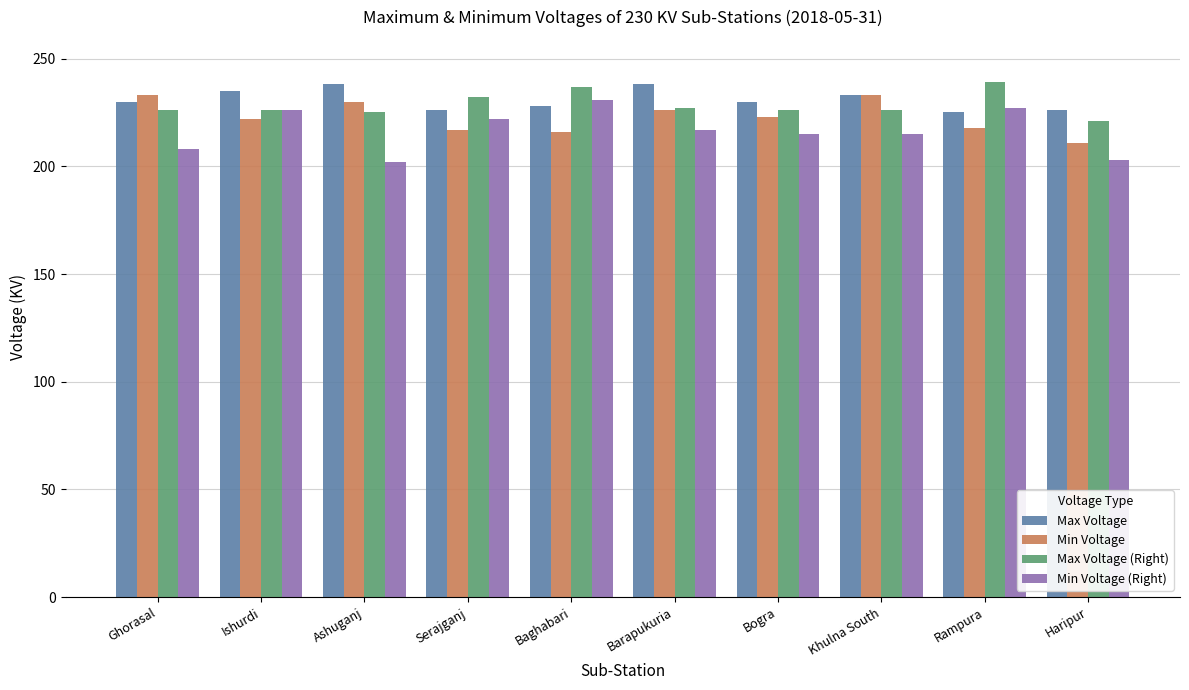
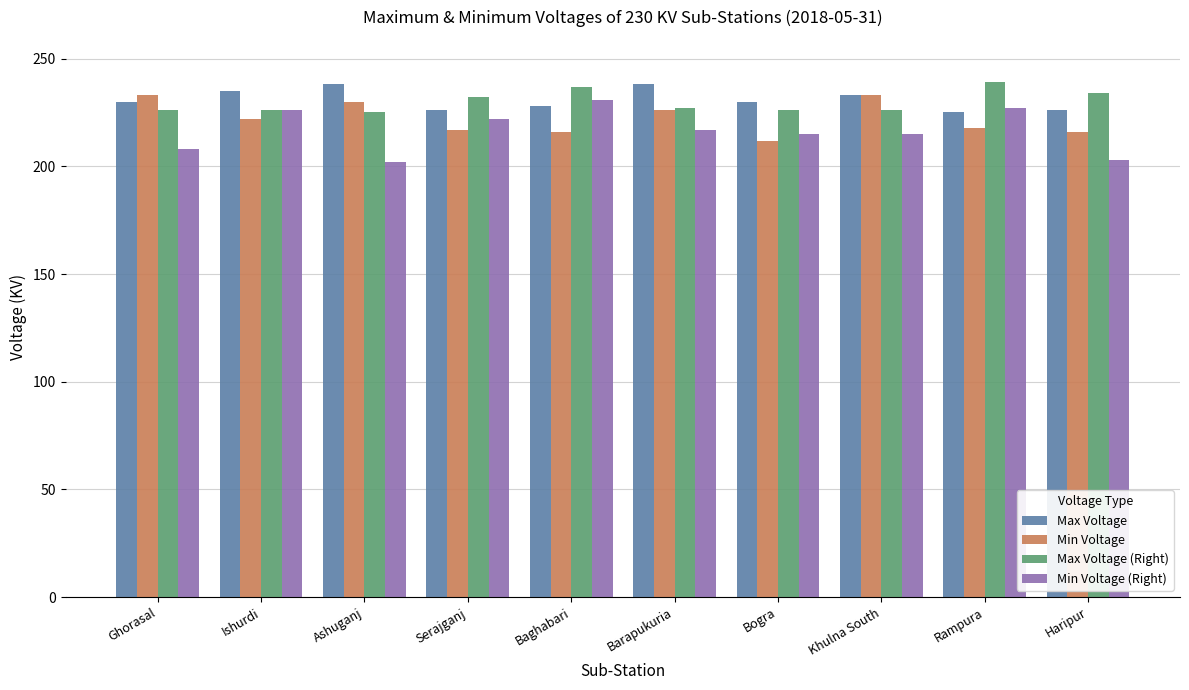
Min Voltage, Bogra: 223 -> 212
Min Voltage, Haripur: 211 -> 216
Max Voltage (Right), Haripur: 221 -> 234
